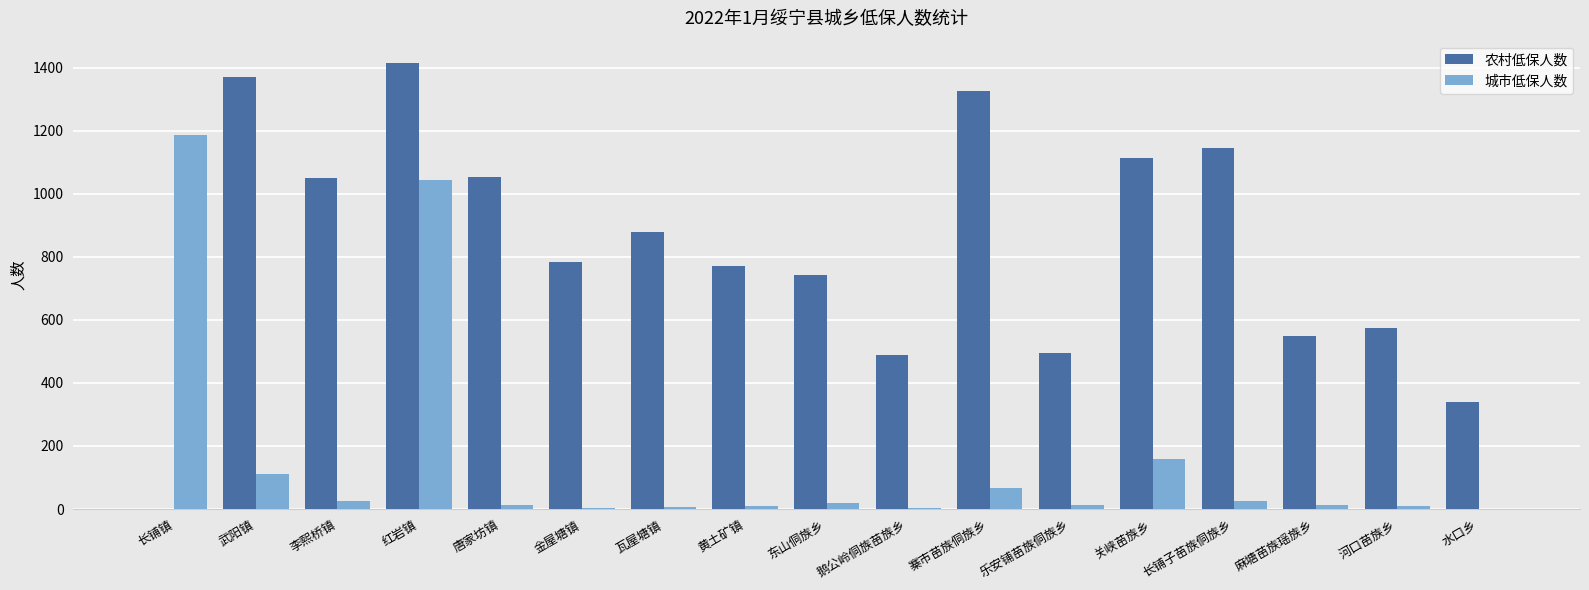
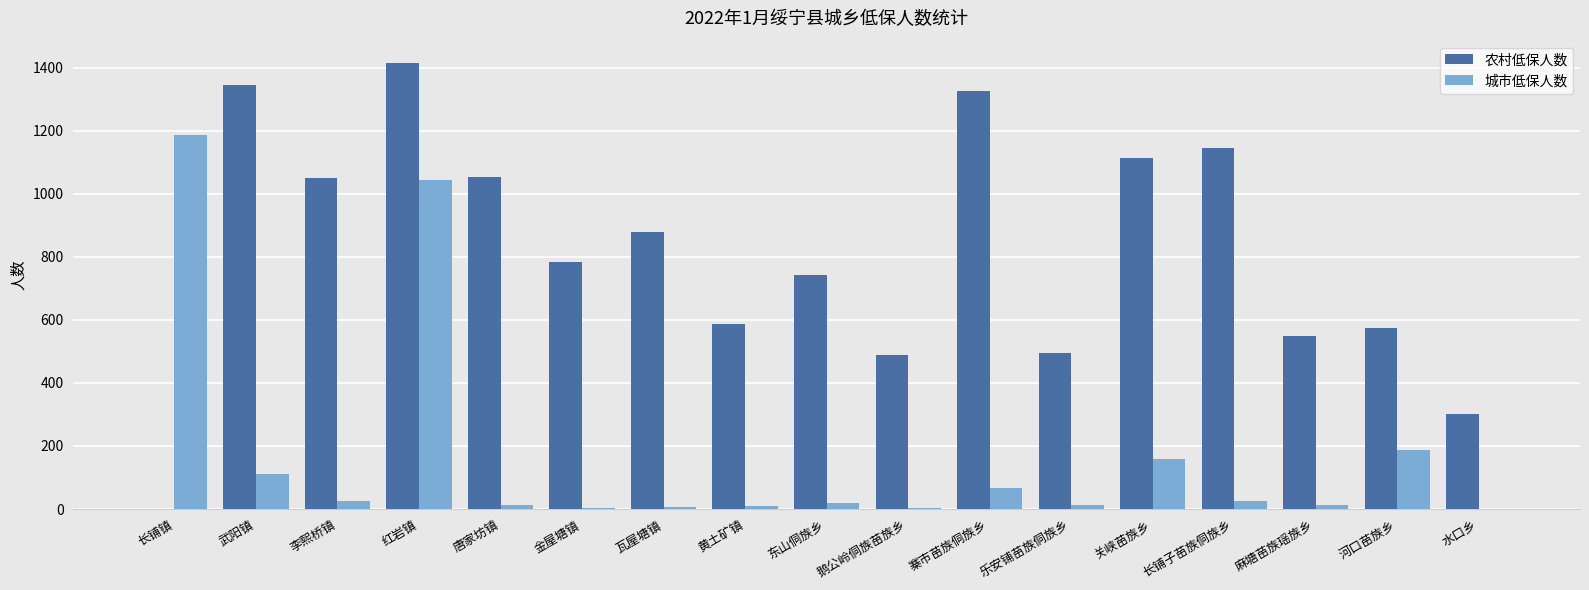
农村低保人数, 武阳镇: 1370 -> 1340
农村低保人数, 黄土矿镇: 770 -> 590
城市低保人数, 河口苗族乡: 10 -> 190
农村低保人数, 水口乡: 340 -> 300
